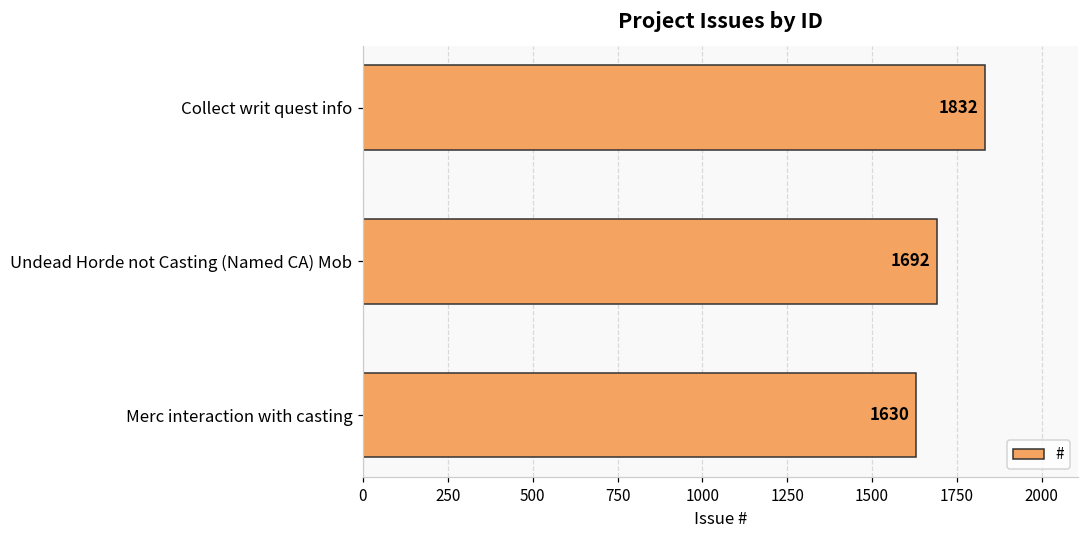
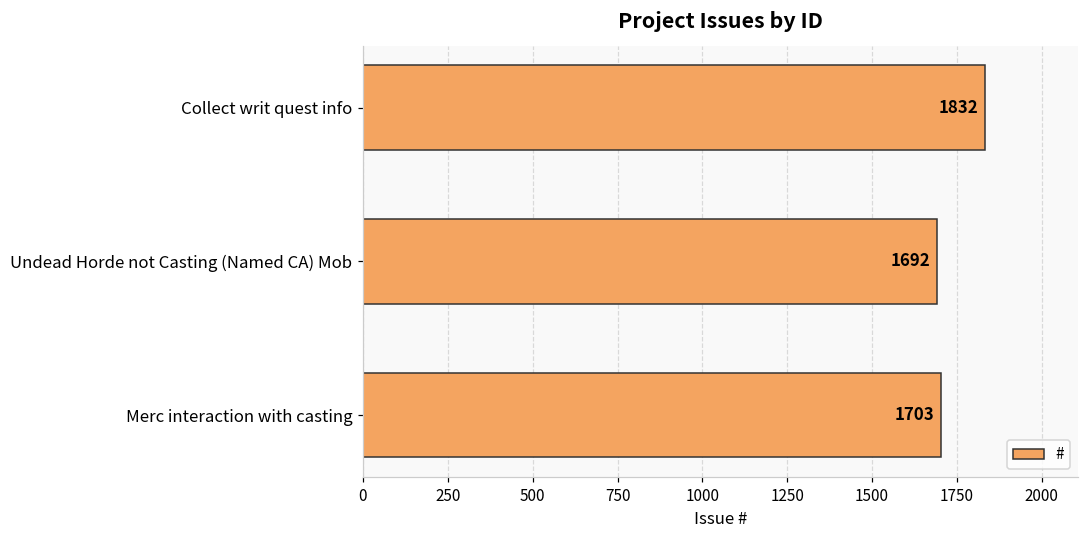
Merc interaction with casting: 1630 -> 1703
